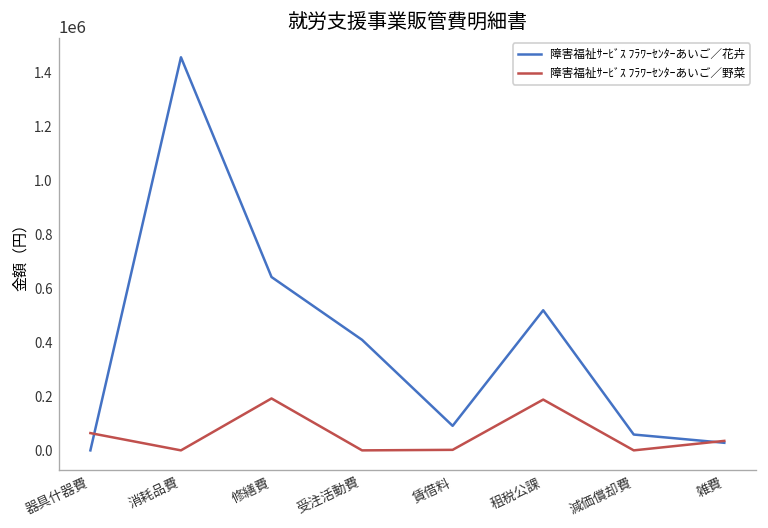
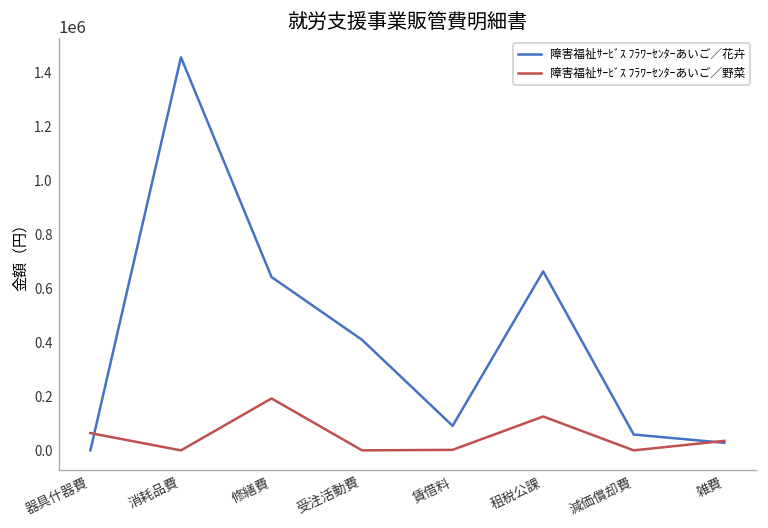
障害福祉ｻｰﾋﾞｽ ﾌﾗﾜｰｾﾝﾀｰあいご／花卉, 租税公課: 520000 -> 660000
障害福祉ｻｰﾋﾞｽ ﾌﾗﾜｰｾﾝﾀｰあいご／野菜, 租税公課: 190000 -> 130000
